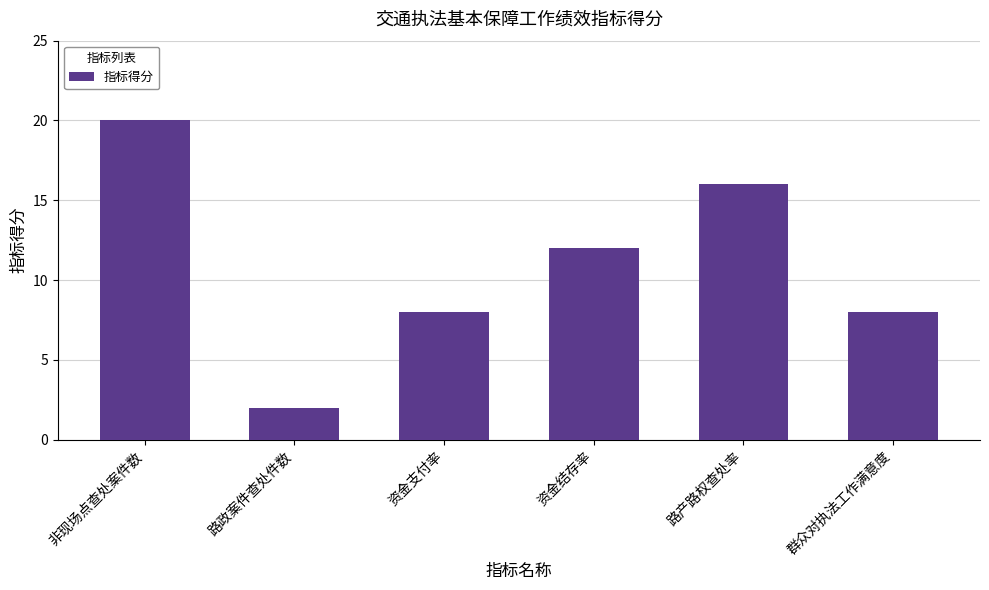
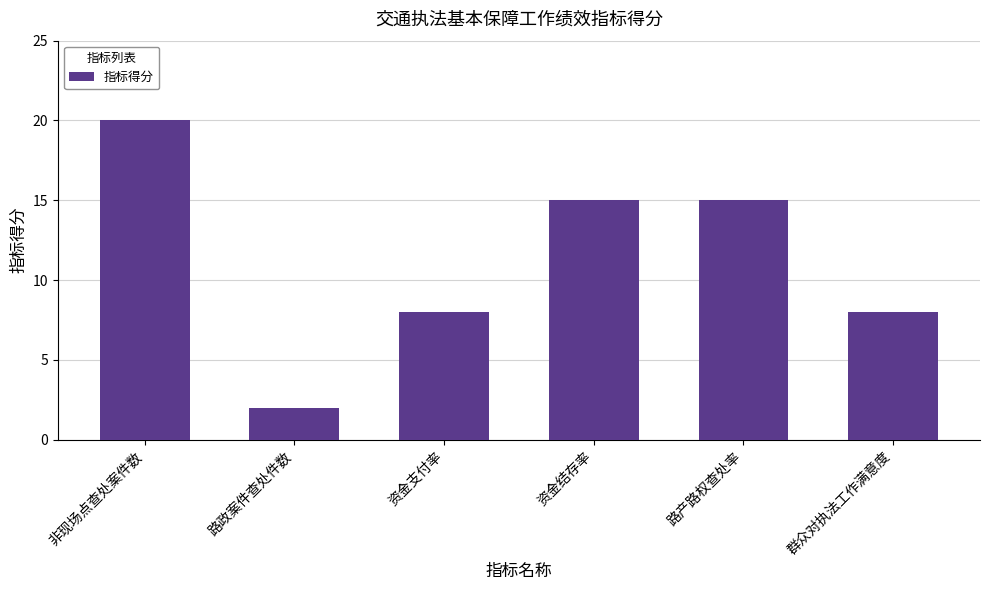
资金结存率: 12 -> 15
路产路权查处率: 16 -> 15
